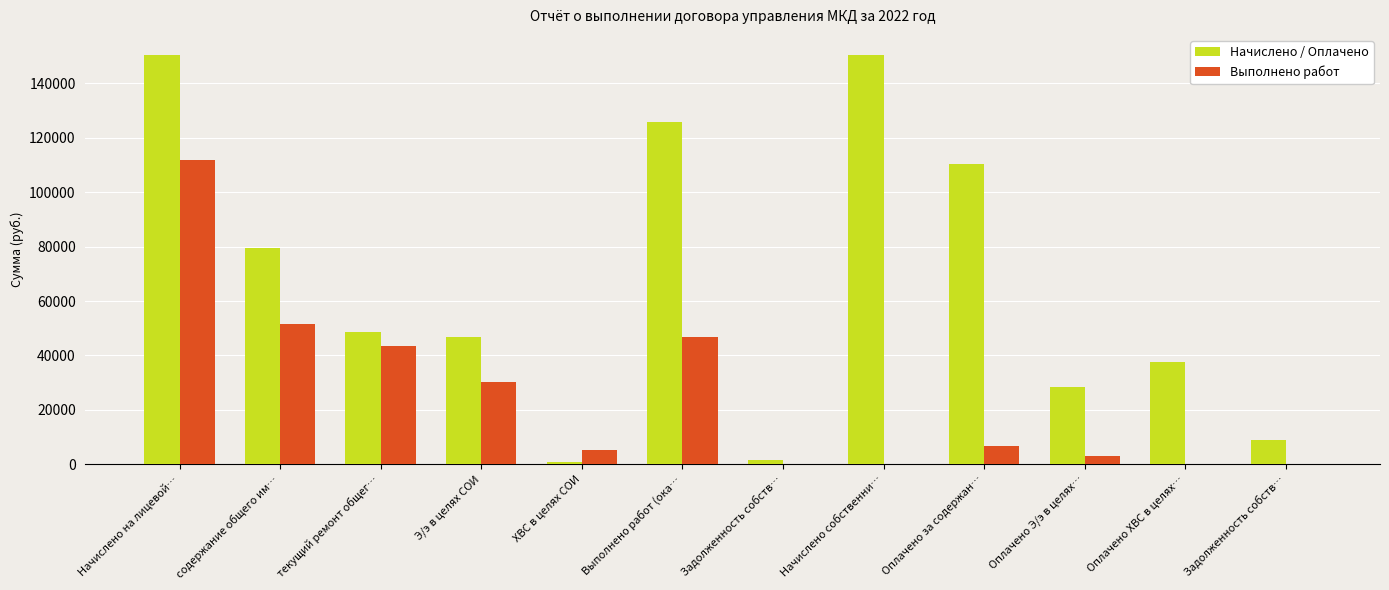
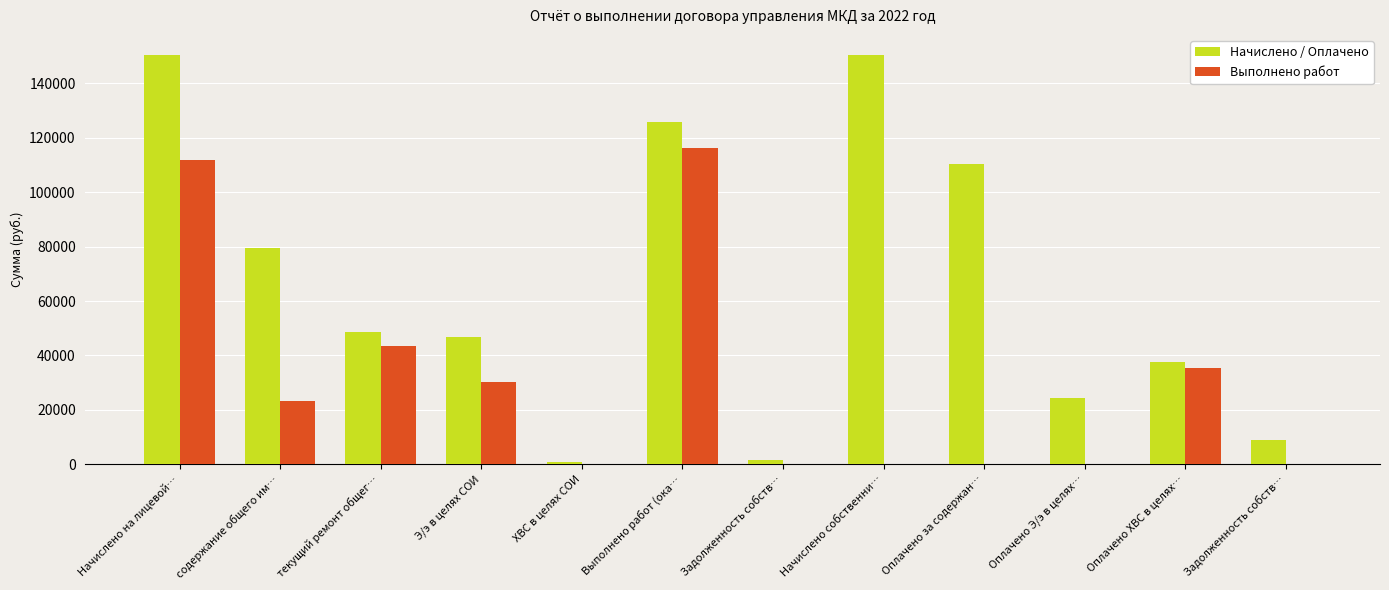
Выполнено работ, содержание общего им…: 51000 -> 23000
Выполнено работ, ХВС в целях СОИ: 5000 -> 0
Выполнено работ, Выполнено работ (ока…: 47000 -> 116000
Выполнено работ, Оплачено за содержан…: 7000 -> 0
Начислено / Оплачено, Оплачено Э/э в целях…: 28000 -> 24000
Выполнено работ, Оплачено Э/э в целях…: 3000 -> 0
Выполнено работ, Оплачено ХВС в целях…: 0 -> 35000
